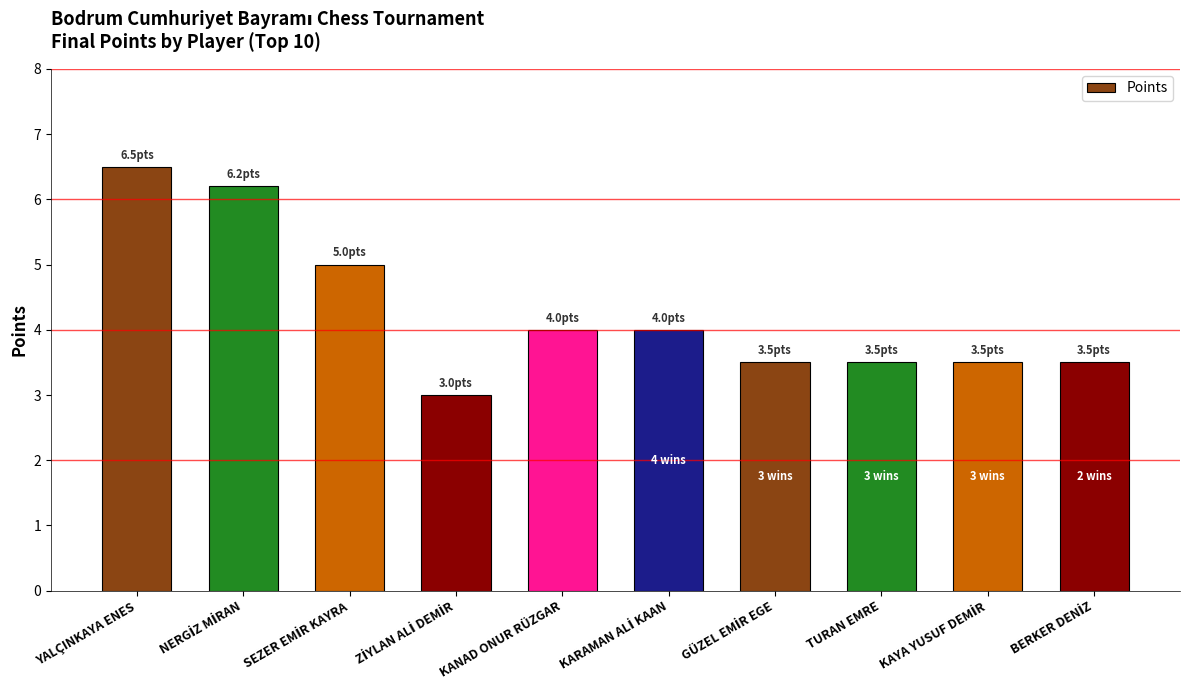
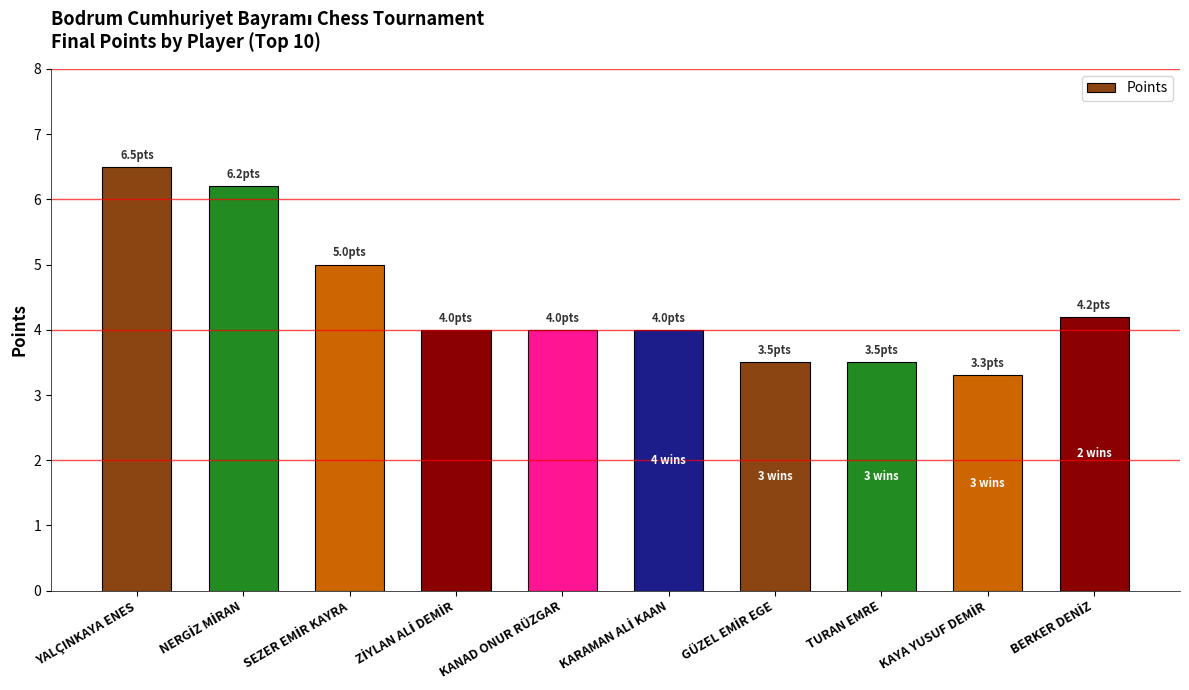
ZİYLAN ALİ DEMİR: 3.0 -> 4.0
KAYA YUSUF DEMİR: 3.5 -> 3.3
BERKER DENİZ: 3.5 -> 4.2
